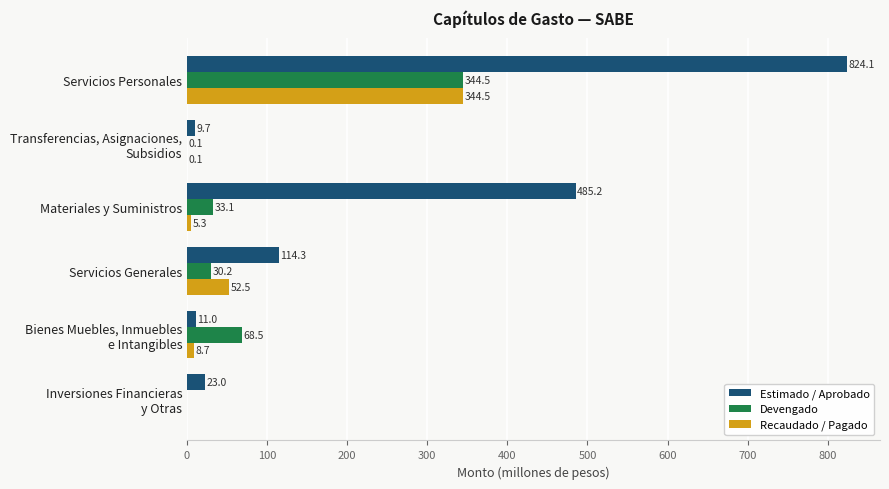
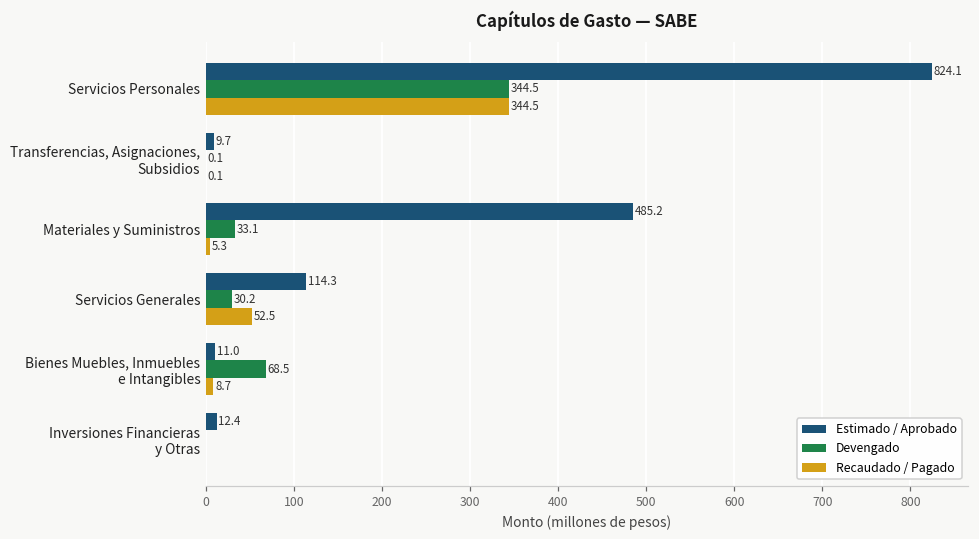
Estimado / Aprobado, Inversiones Financieras y Otras: 23.0 -> 12.4
